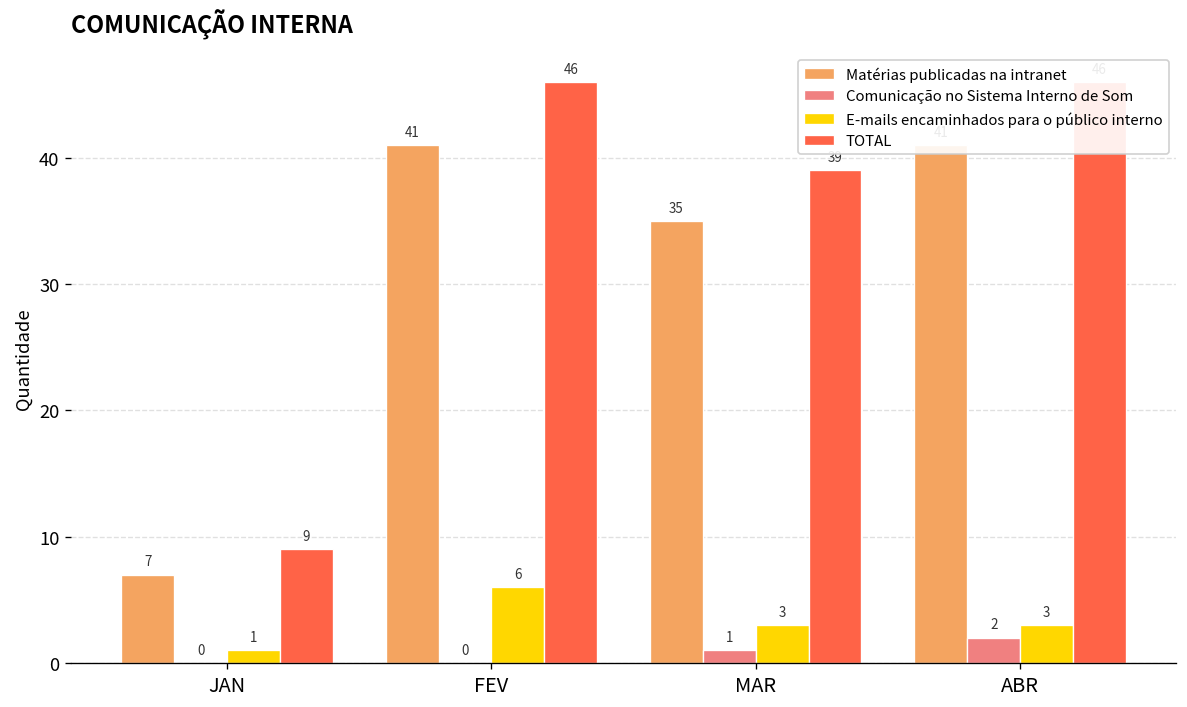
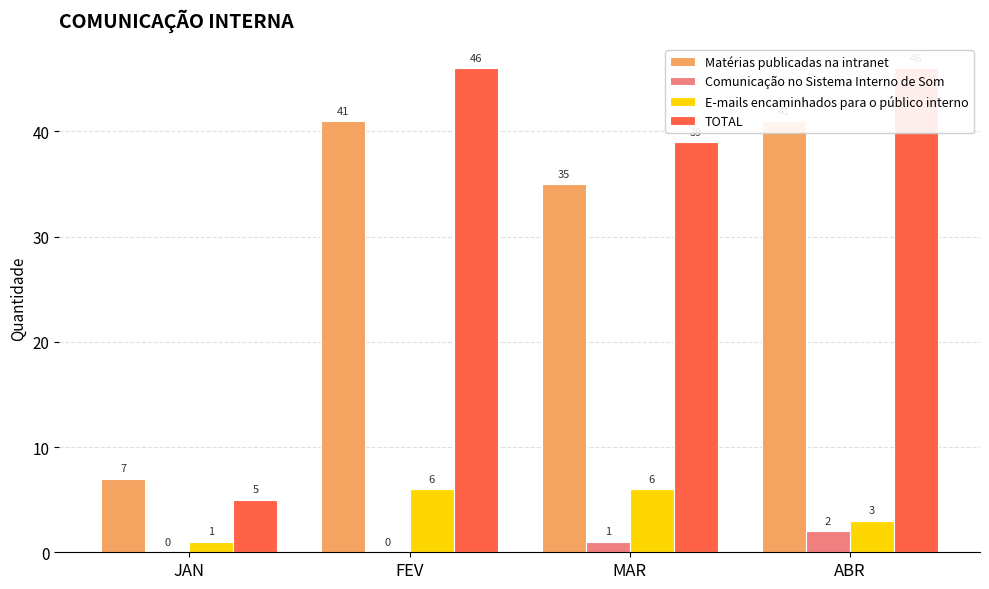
TOTAL, JAN: 9 -> 5
E-mails encaminhados para o público interno, MAR: 3 -> 6
